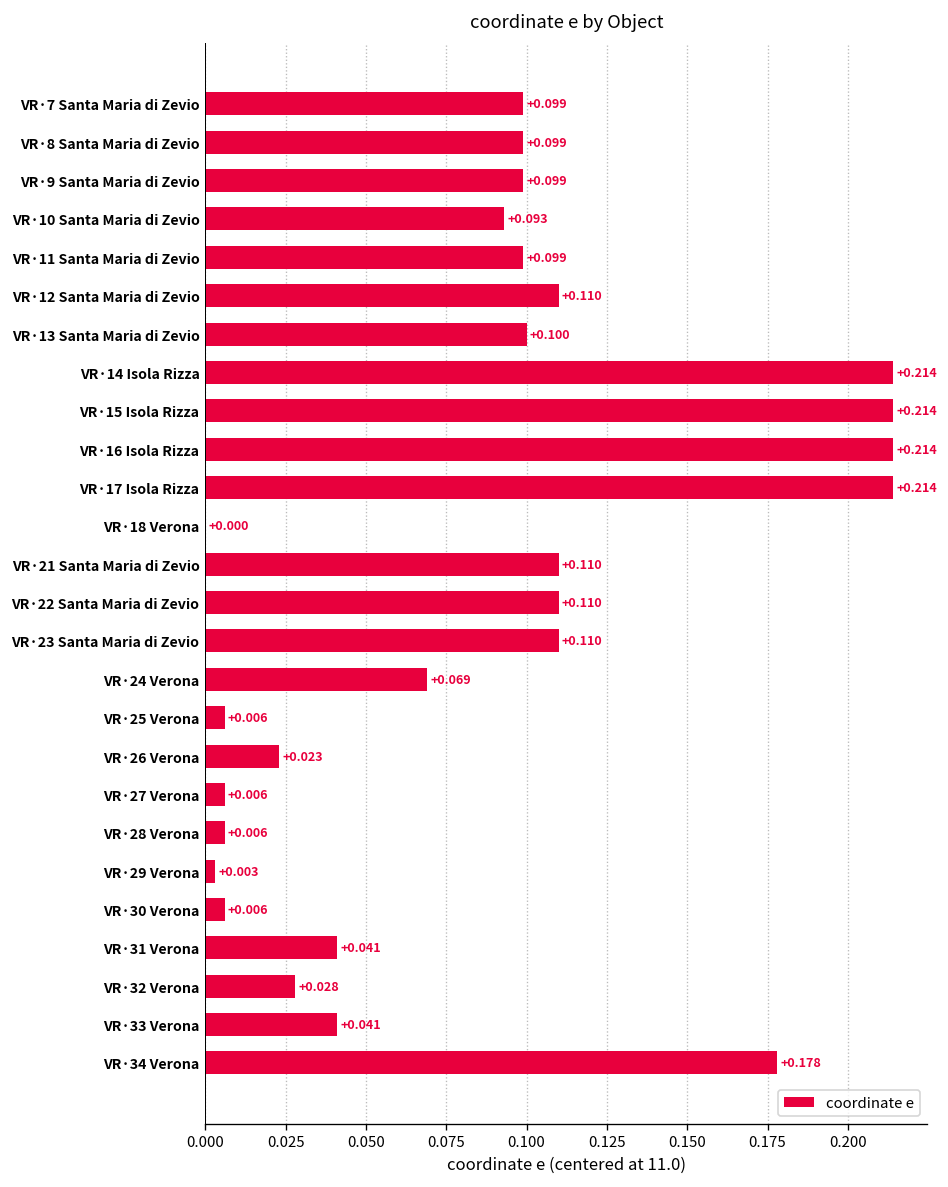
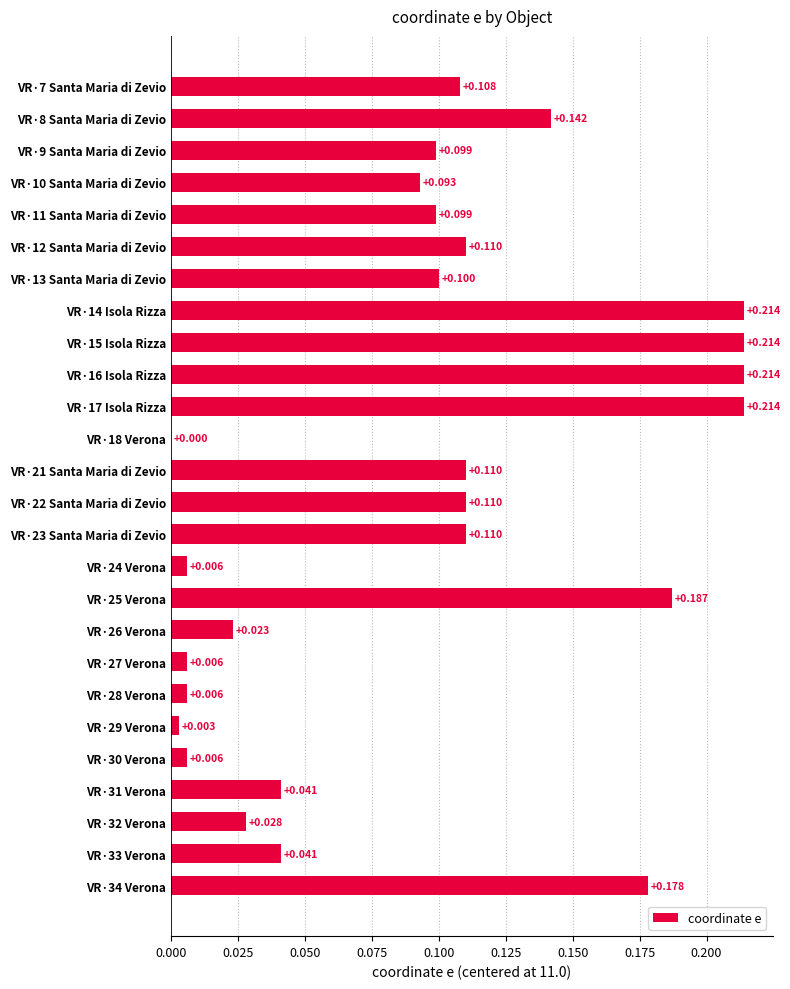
VR·7 Santa Maria di Zevio: +0.099 -> +0.108
VR·8 Santa Maria di Zevio: +0.099 -> +0.142
VR·24 Verona: +0.069 -> +0.006
VR·25 Verona: +0.006 -> +0.187
